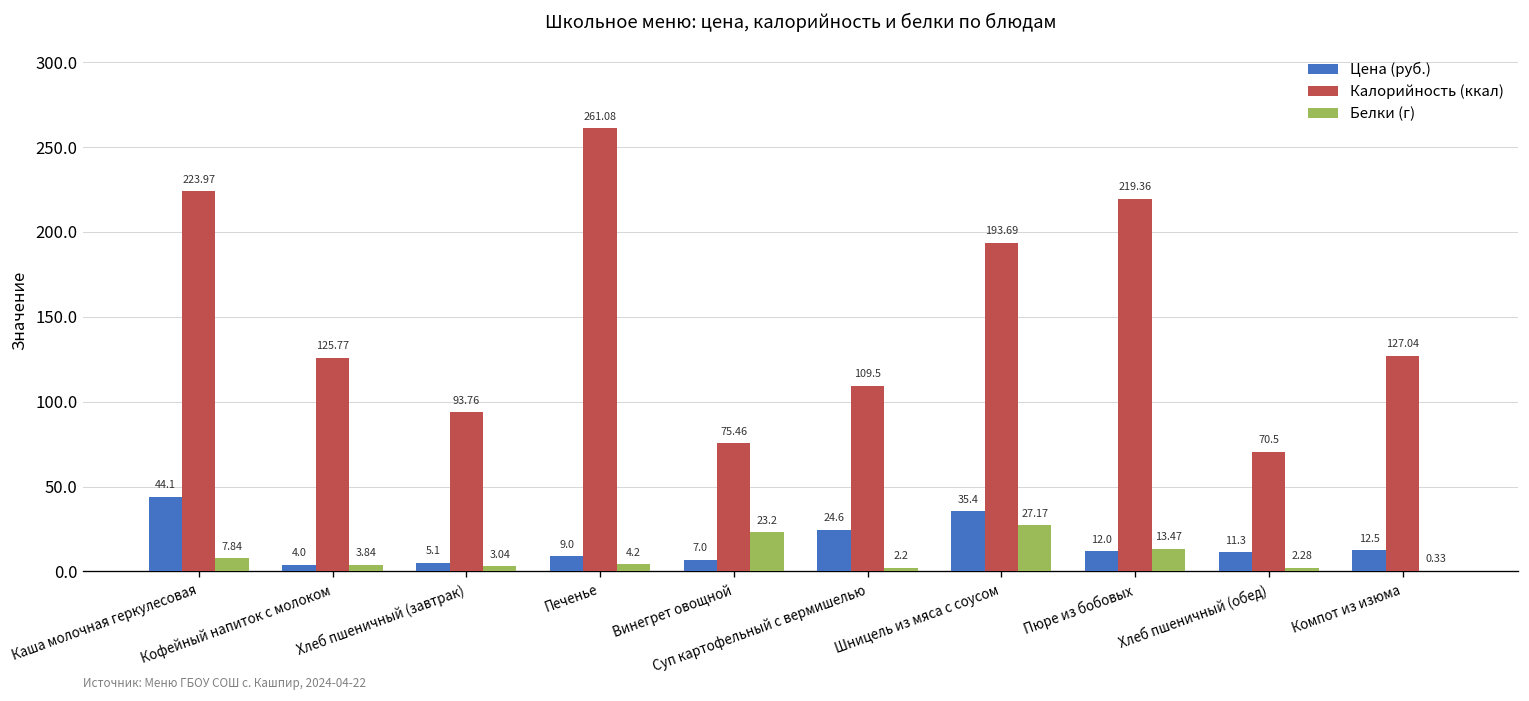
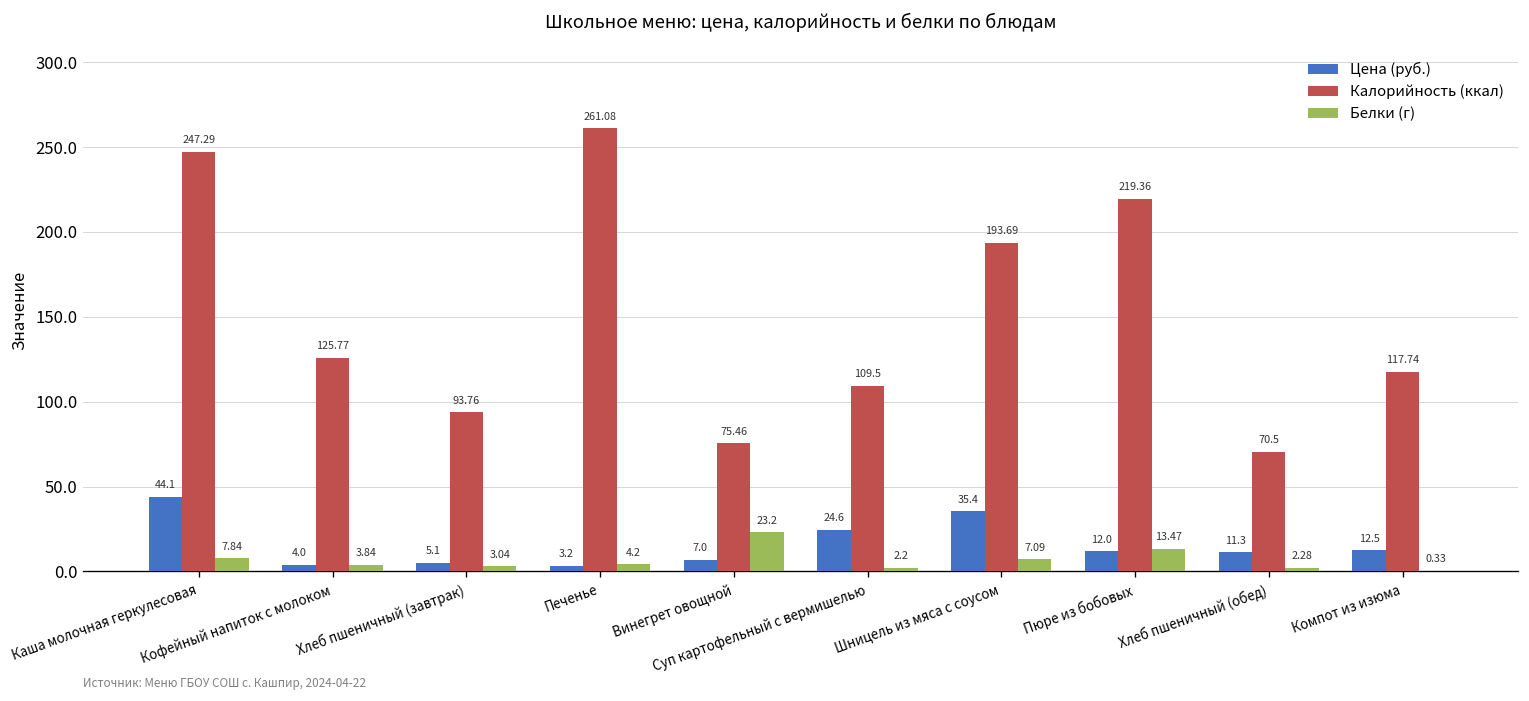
Калорийность (ккал), Каша молочная геркулесовая: 223.97 -> 247.29
Цена (руб.), Печенье: 9.0 -> 3.2
Белки (г), Шницель из мяса с соусом: 27.17 -> 7.09
Калорийность (ккал), Компот из изюма: 127.04 -> 117.74
